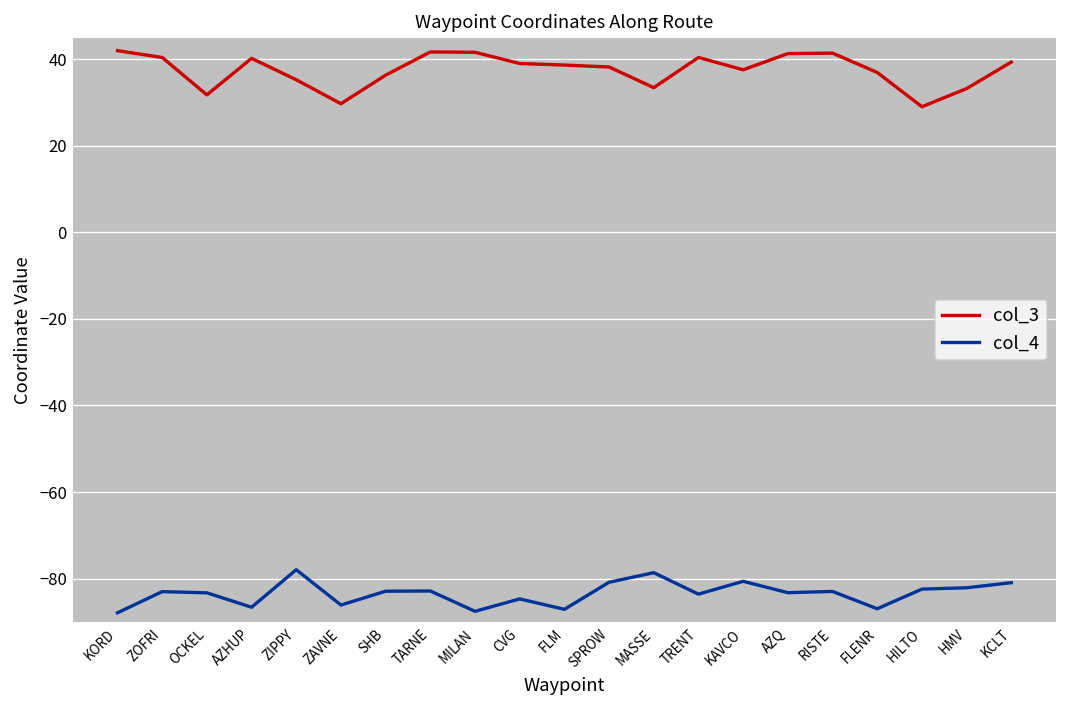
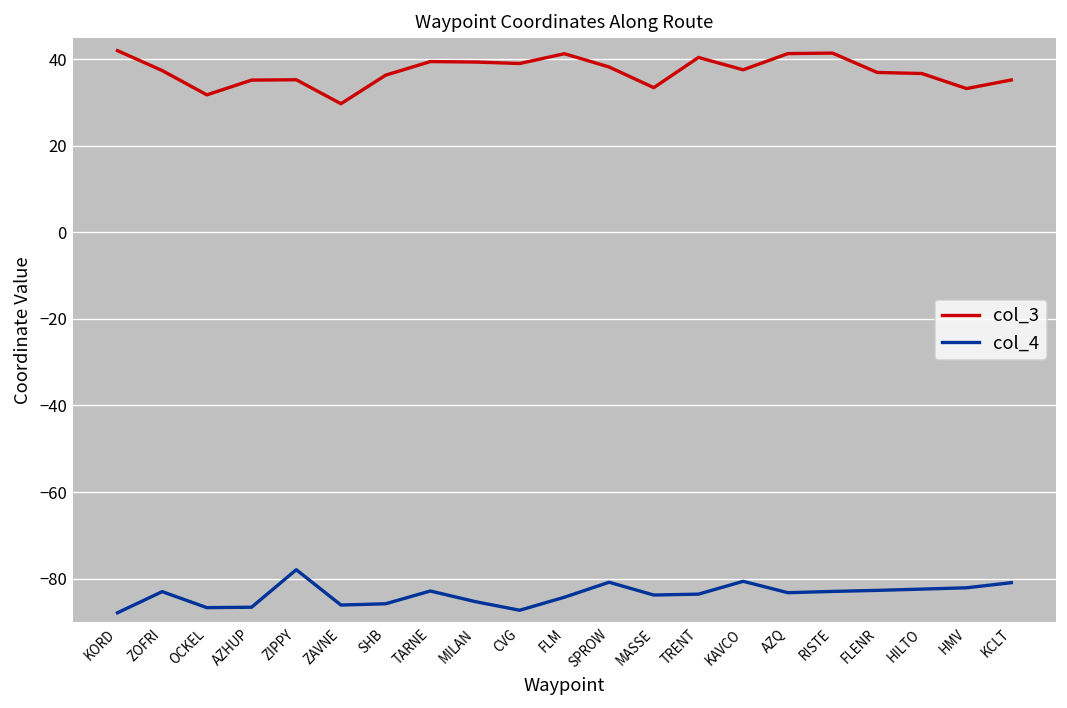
col_3, ZOFRI: 40 -> 37
col_4, OCKEL: -83 -> -87
col_3, AZHUP: 40 -> 35
col_4, SHB: -83 -> -86
col_3, TARNE: 42 -> 39
col_3, MILAN: 42 -> 39
col_4, MILAN: -88 -> -85
col_4, CVG: -85 -> -87
col_3, FLM: 39 -> 41
col_4, FLM: -87 -> -84
col_4, MASSE: -79 -> -84
col_4, FLENR: -87 -> -83
col_3, HILTO: 29 -> 37
col_3, KCLT: 39 -> 35
